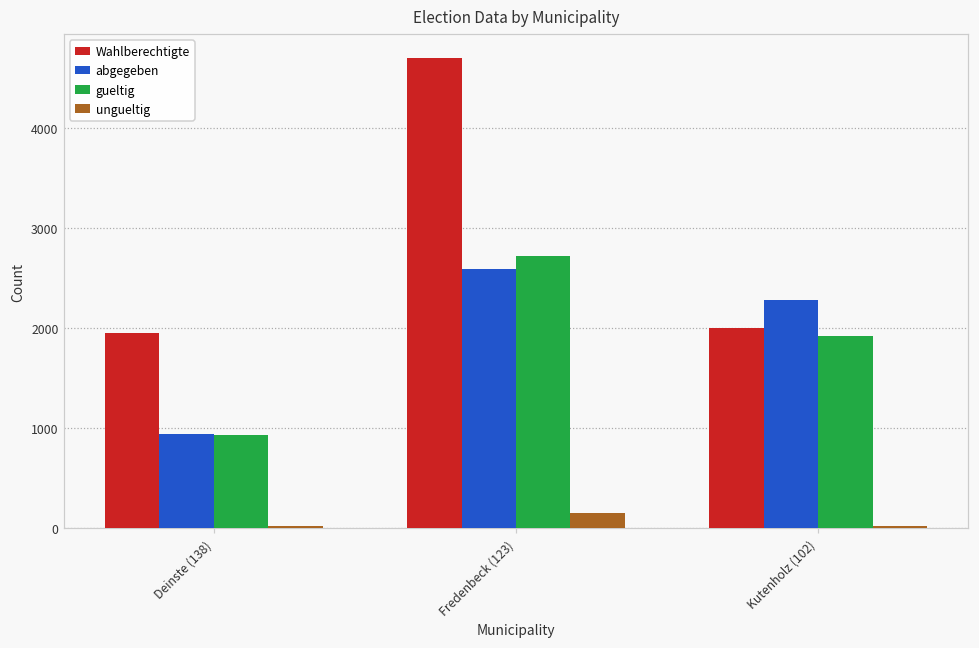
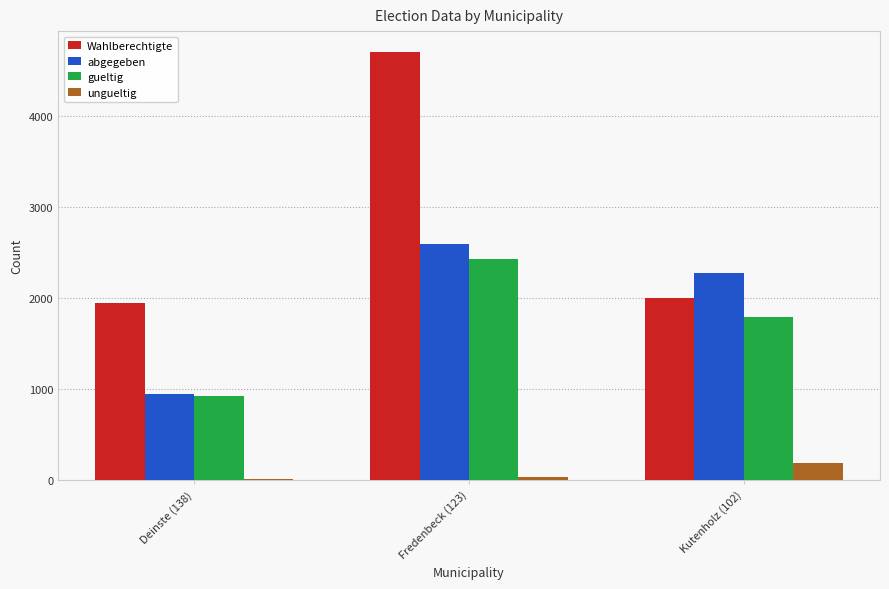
gueltig, Fredenbeck (123): 2700 -> 2400
ungueltig, Fredenbeck (123): 100 -> 0
gueltig, Kutenholz (102): 1900 -> 1800
ungueltig, Kutenholz (102): 0 -> 200
